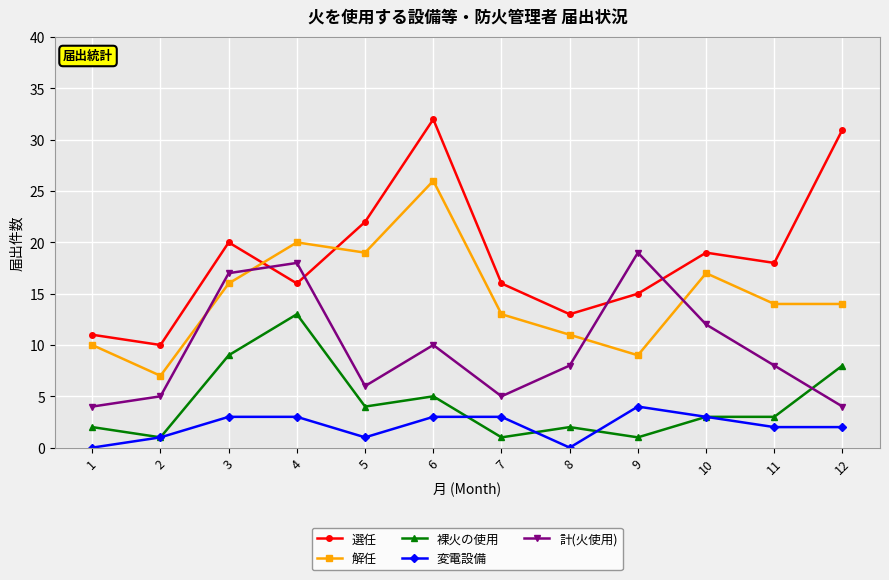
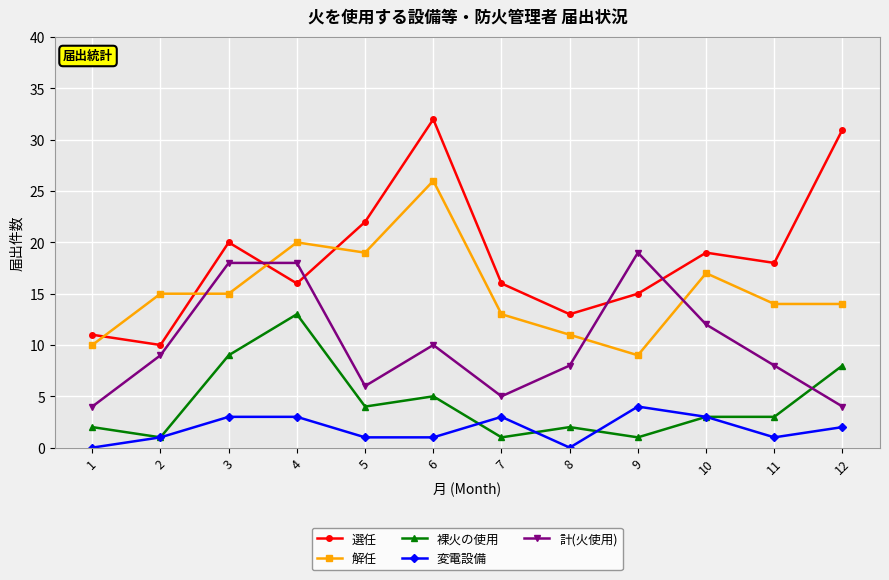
解任, 2: 7 -> 15
計(火使用), 2: 5 -> 9
解任, 3: 16 -> 15
計(火使用), 3: 17 -> 18
変電設備, 6: 3 -> 1
変電設備, 11: 2 -> 1
